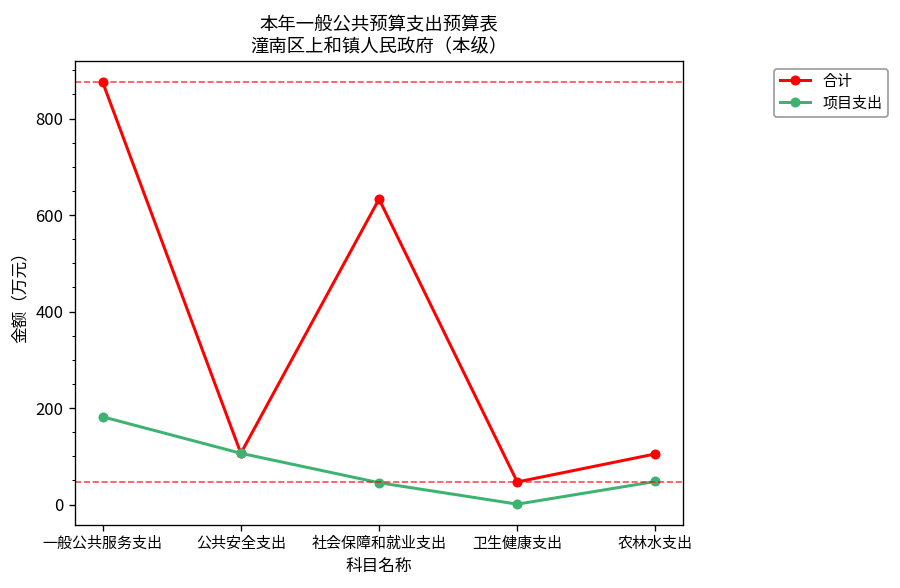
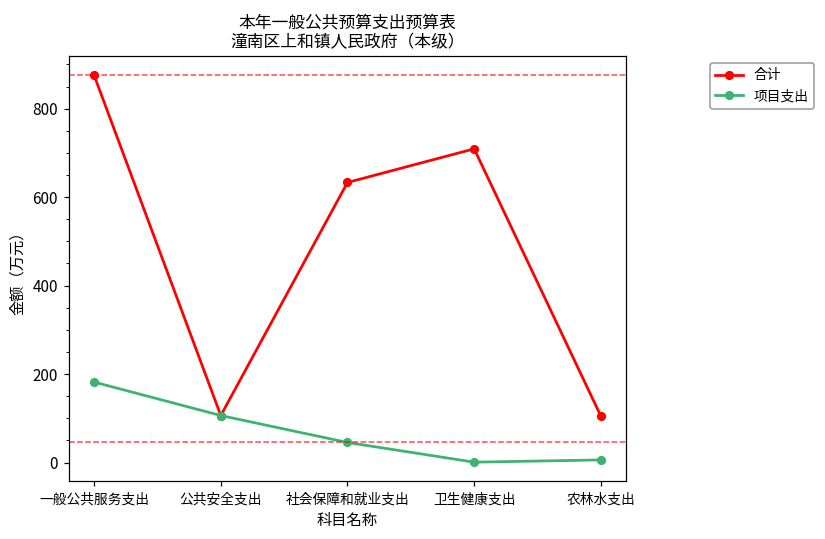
合计, 卫生健康支出: 50 -> 710
项目支出, 农林水支出: 50 -> 10
